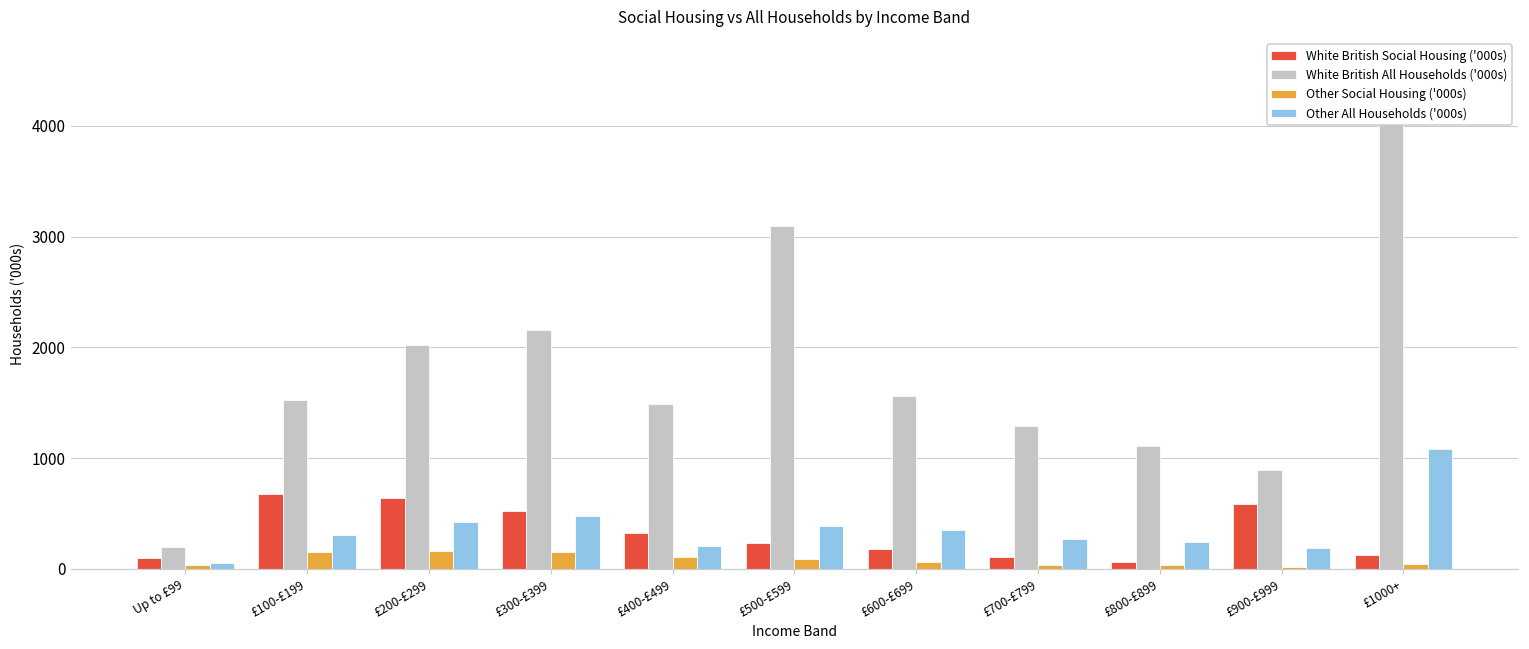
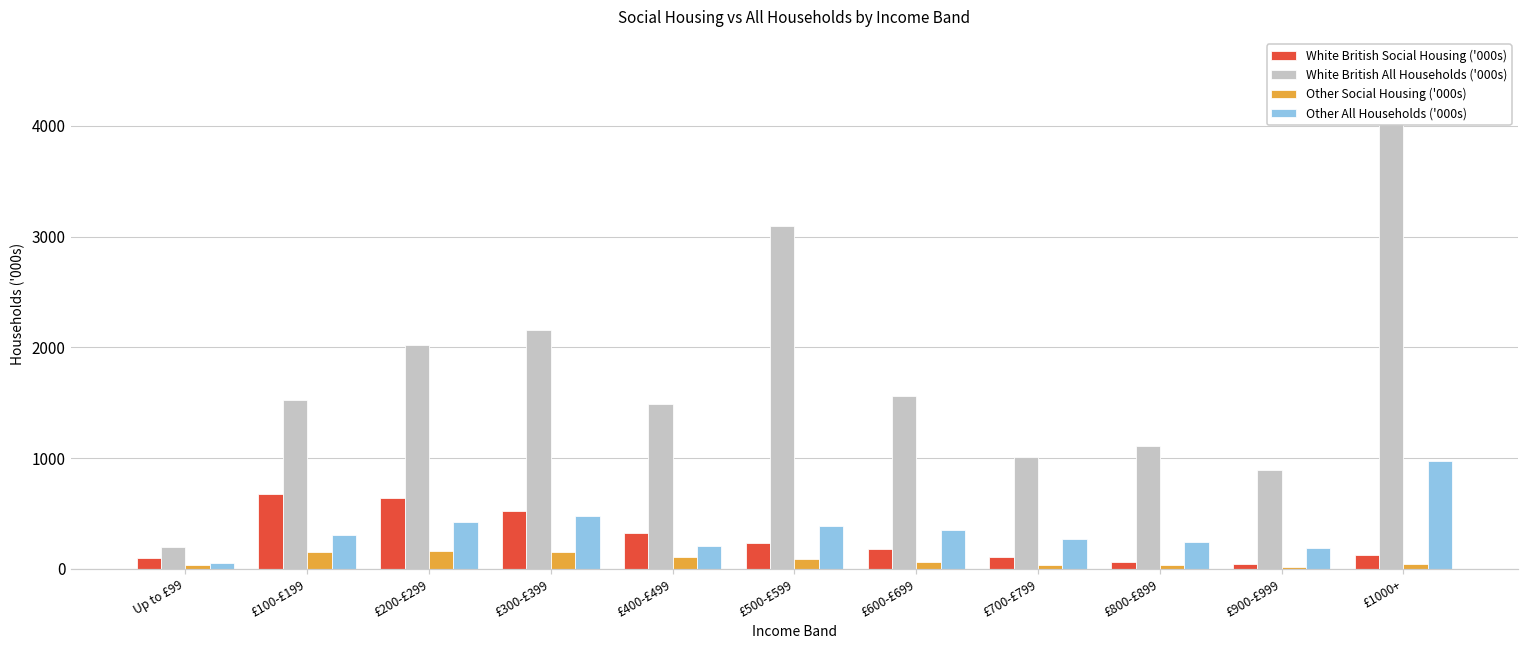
White British All Households ('000s), £700-£799: 1290 -> 1010
White British Social Housing ('000s), £900-£999: 590 -> 50
Other All Households ('000s), £1000+: 1080 -> 980
